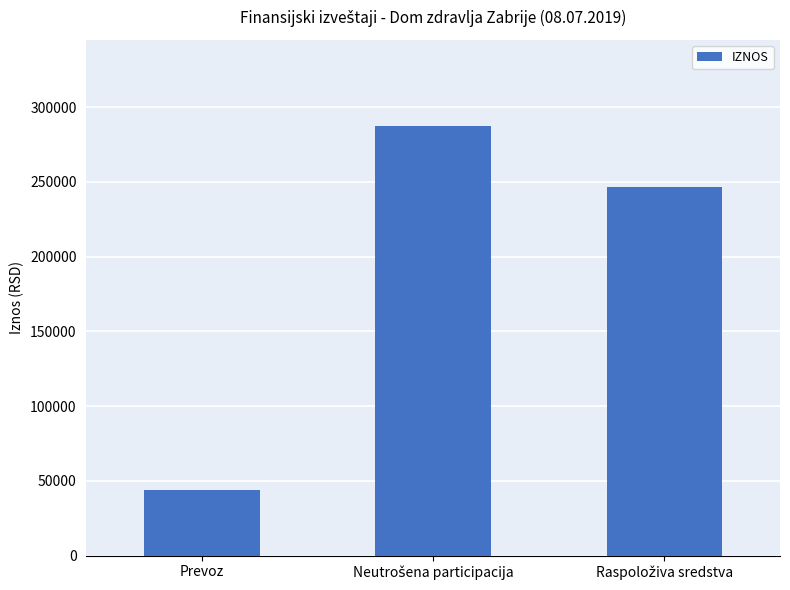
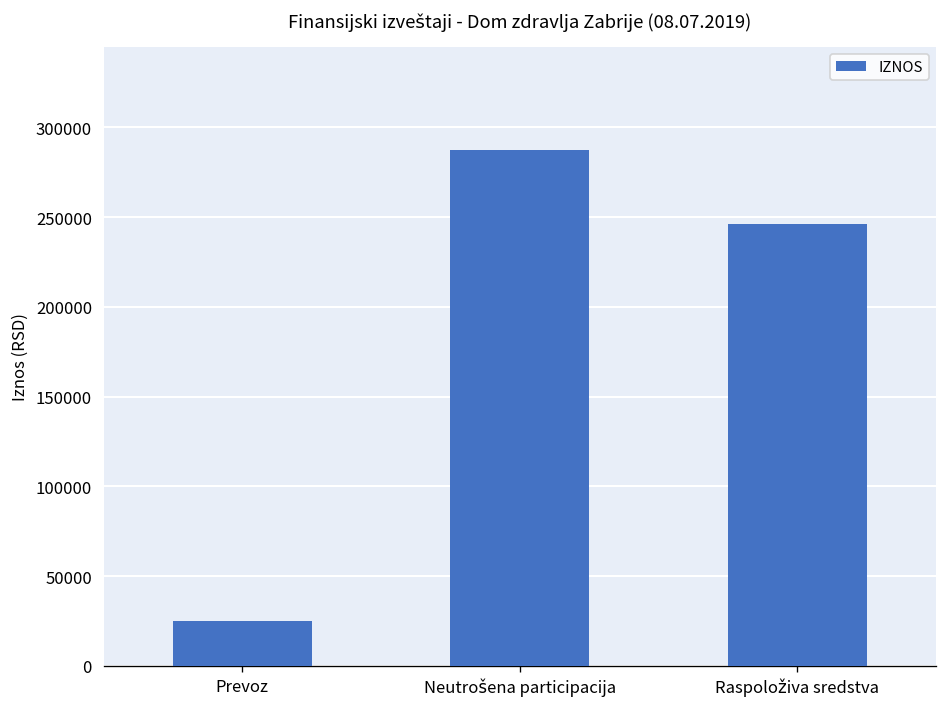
Prevoz: 44000 -> 25000
